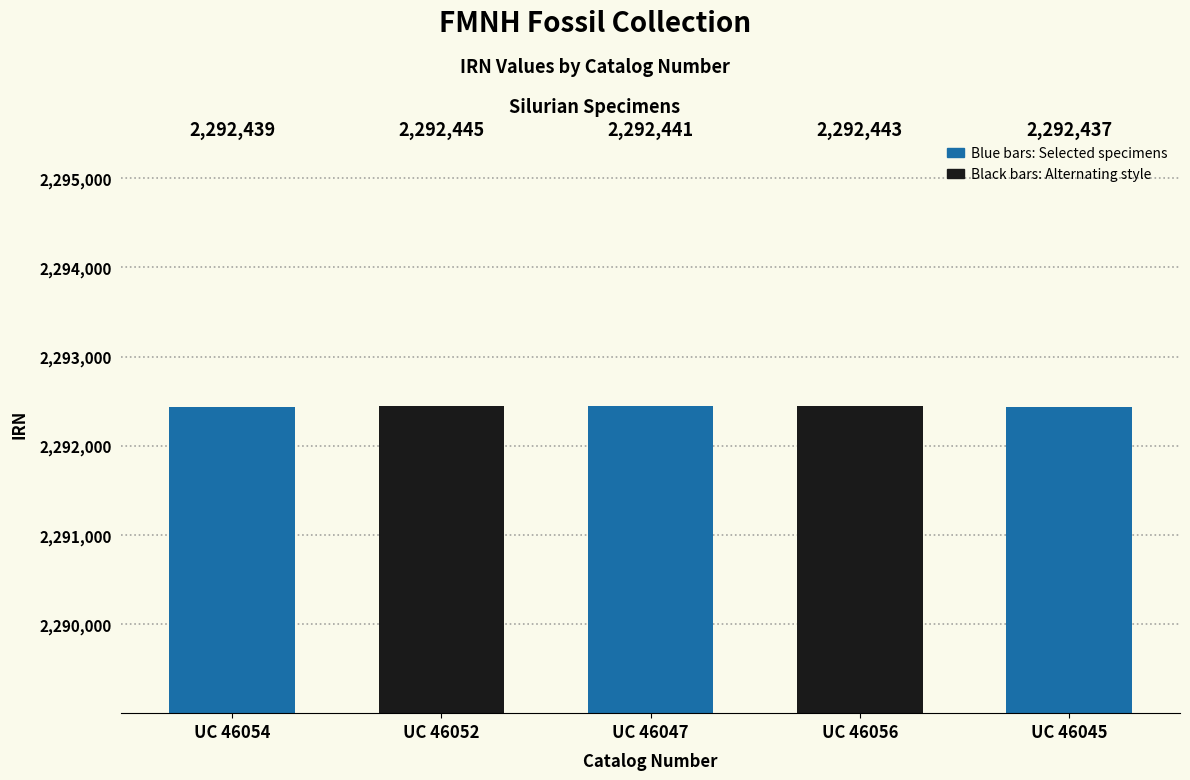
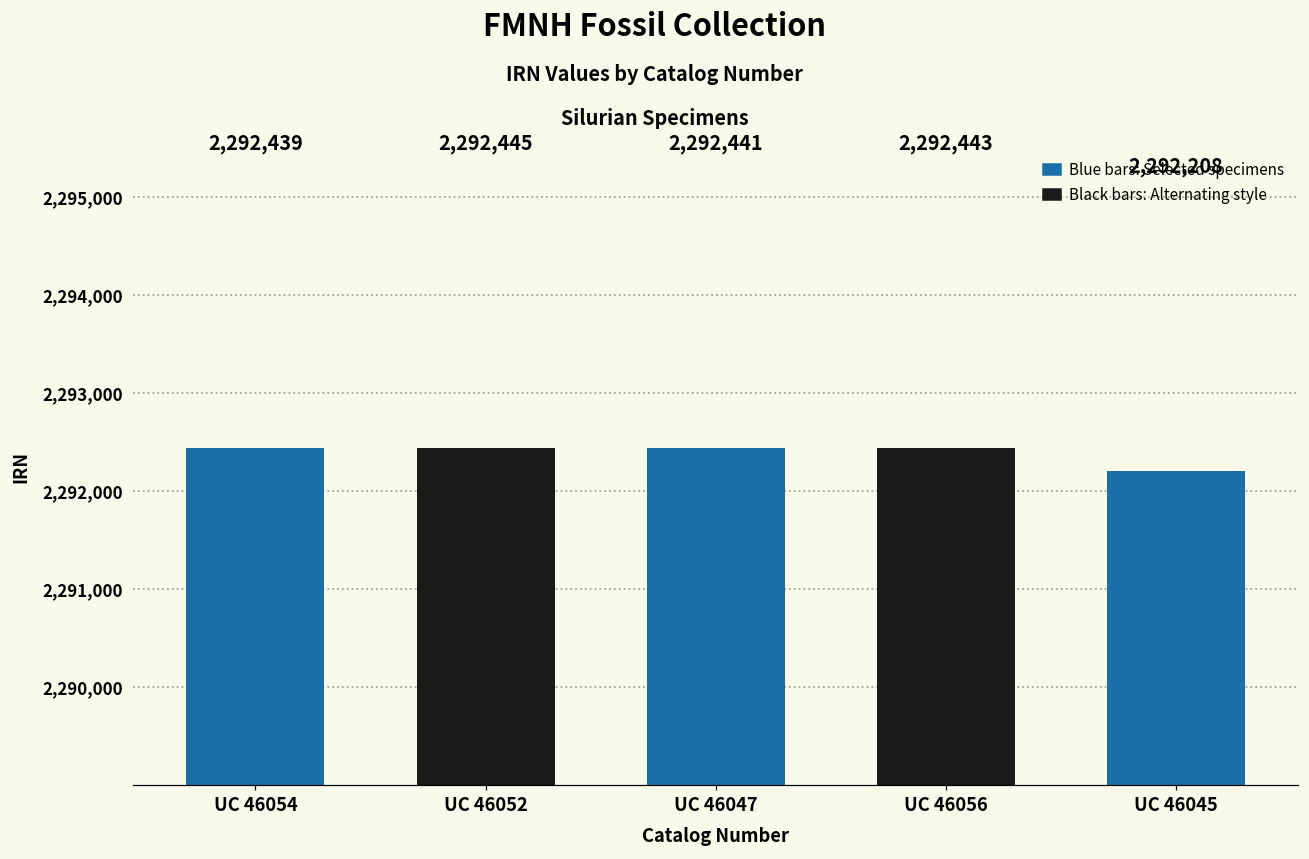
UC 46045: 2,292,437 -> 2,292,208
